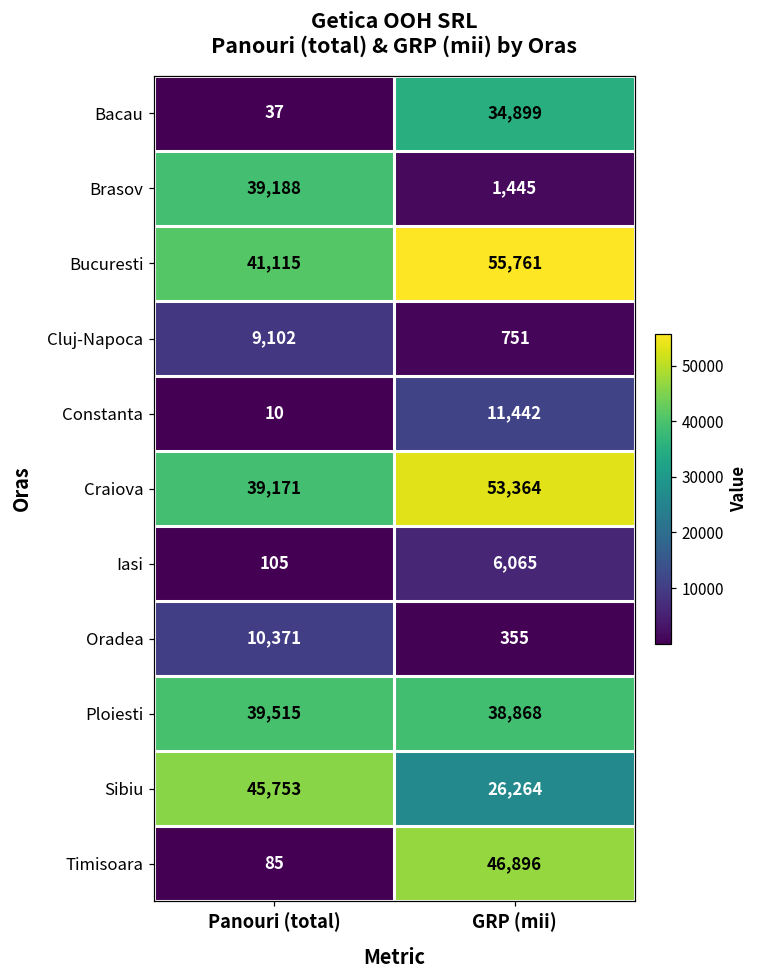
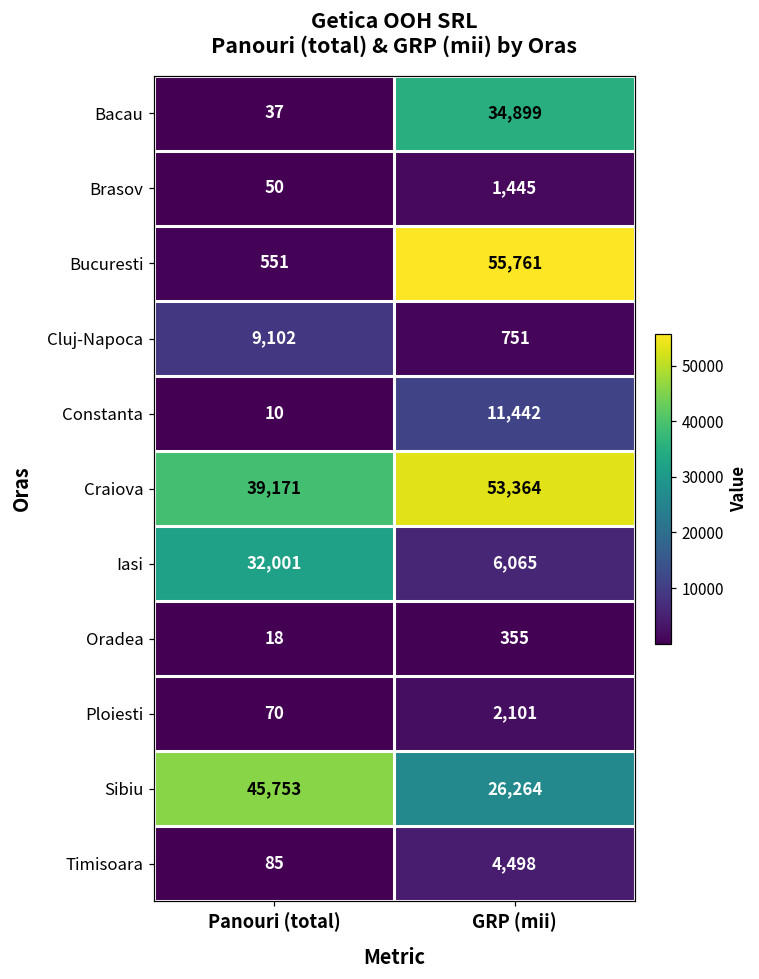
Brasov, Panouri (total): 39,188 -> 50
Bucuresti, Panouri (total): 41,115 -> 551
Iasi, Panouri (total): 105 -> 32,001
Oradea, Panouri (total): 10,371 -> 18
Ploiesti, Panouri (total): 39,515 -> 70
Ploiesti, GRP (mii): 38,868 -> 2,101
Timisoara, GRP (mii): 46,896 -> 4,498
